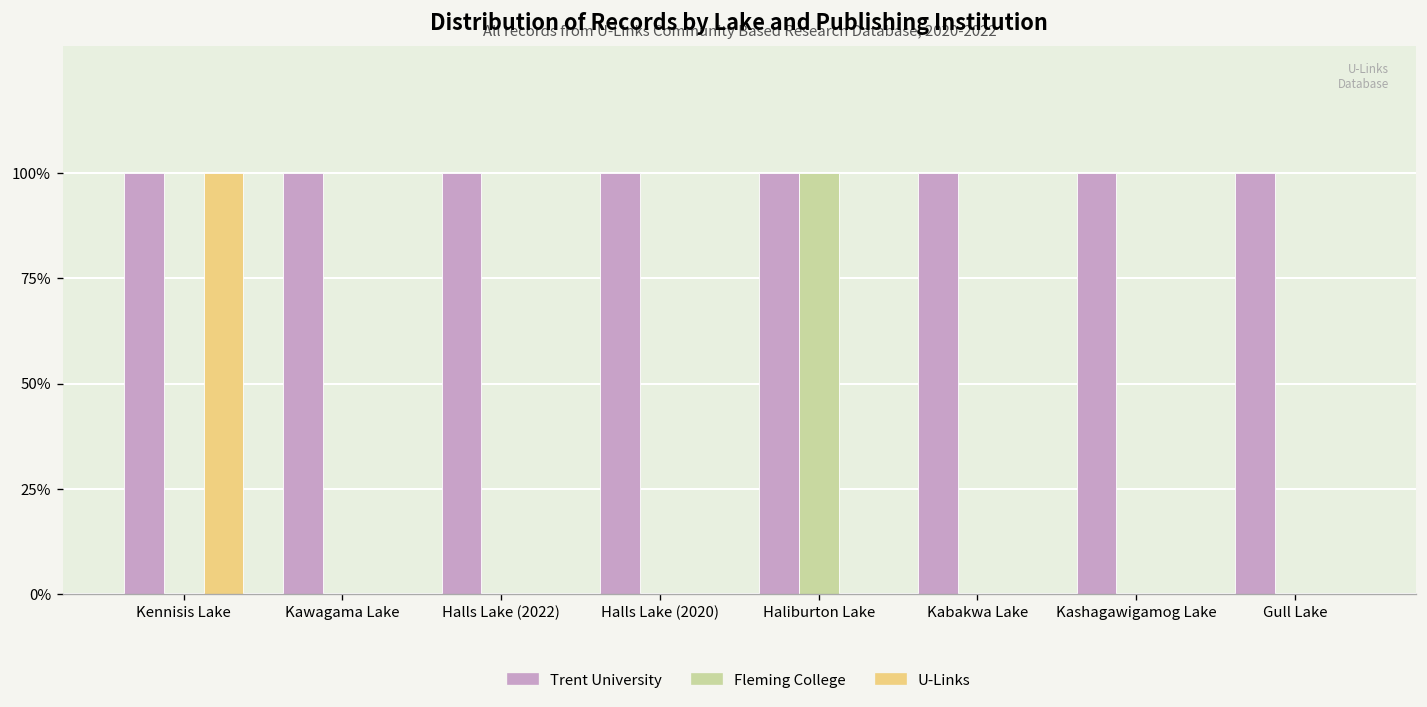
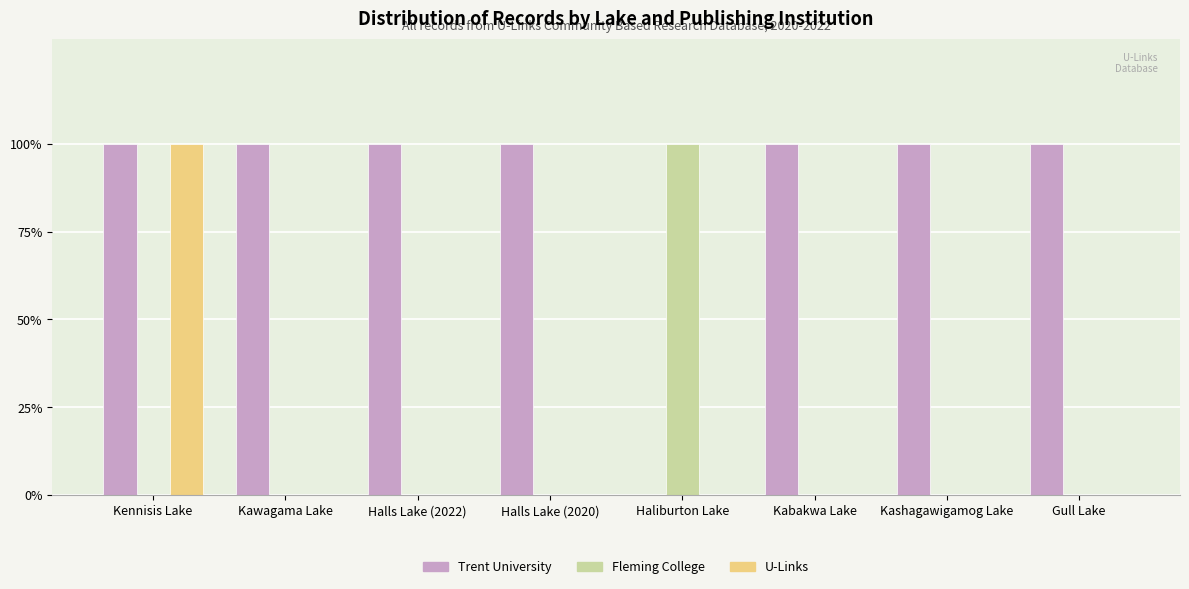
Trent University, Haliburton Lake: 100% -> 0%
